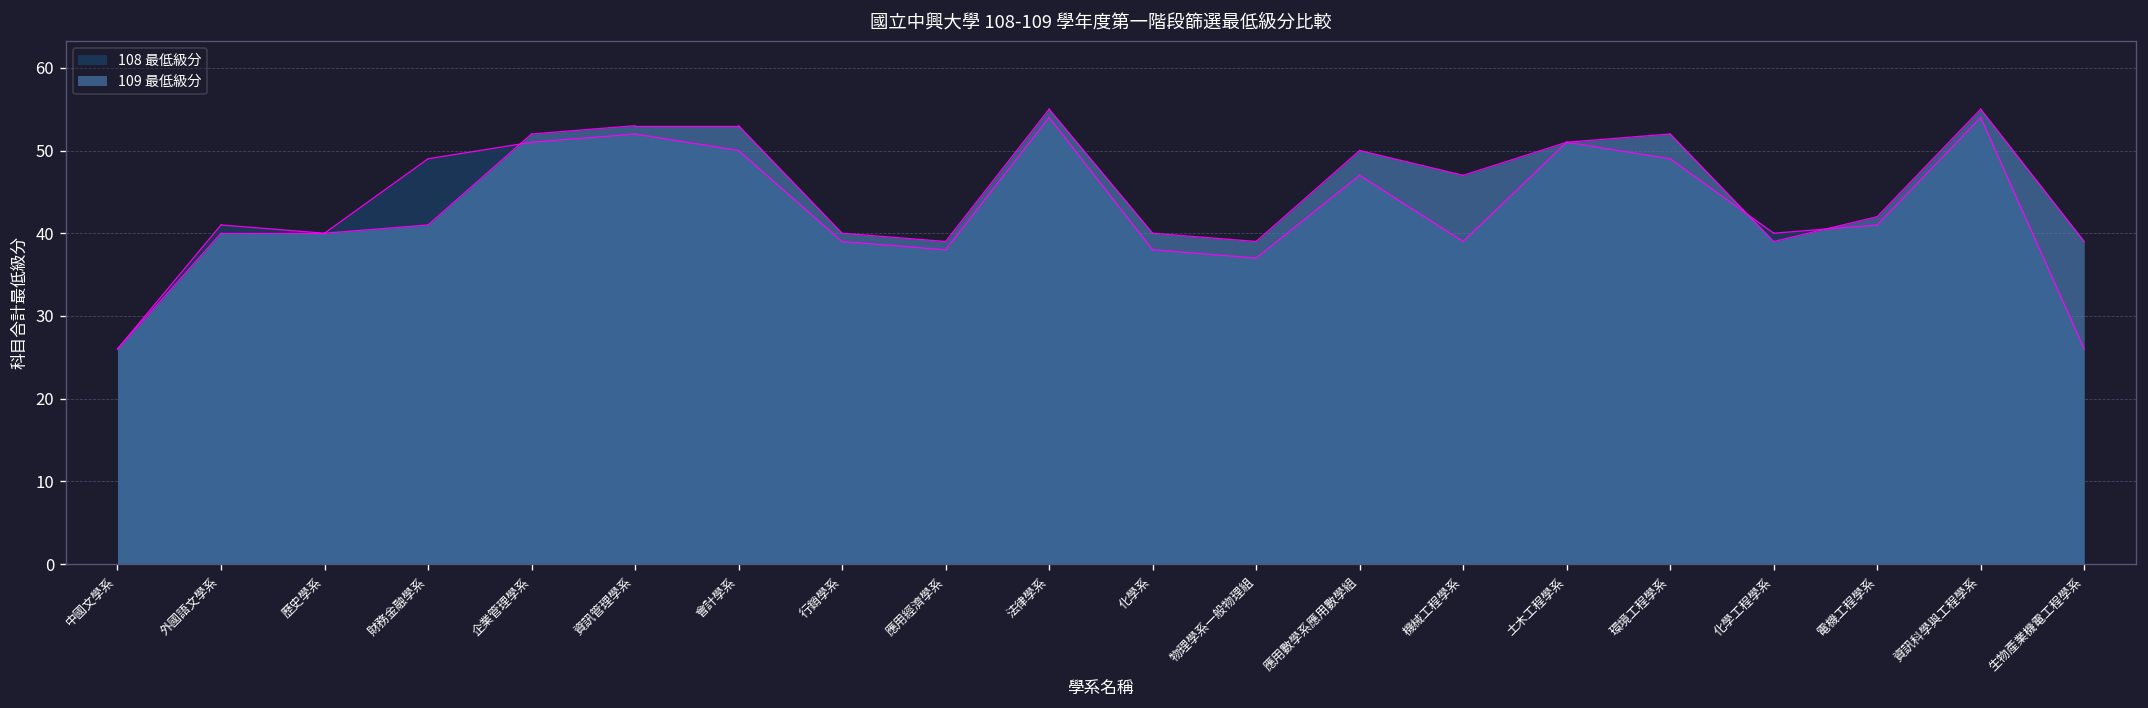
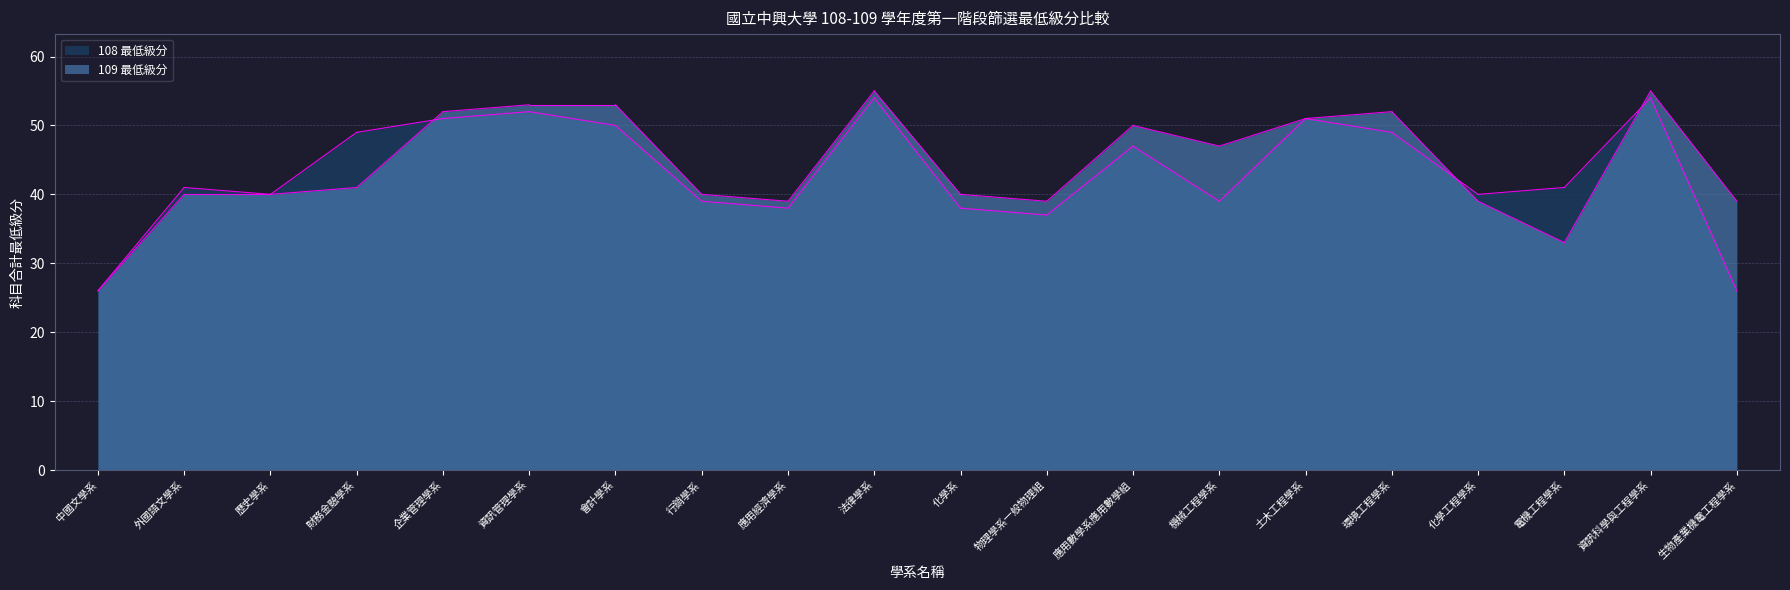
109 最低級分, 電機工程學系: 42 -> 33
